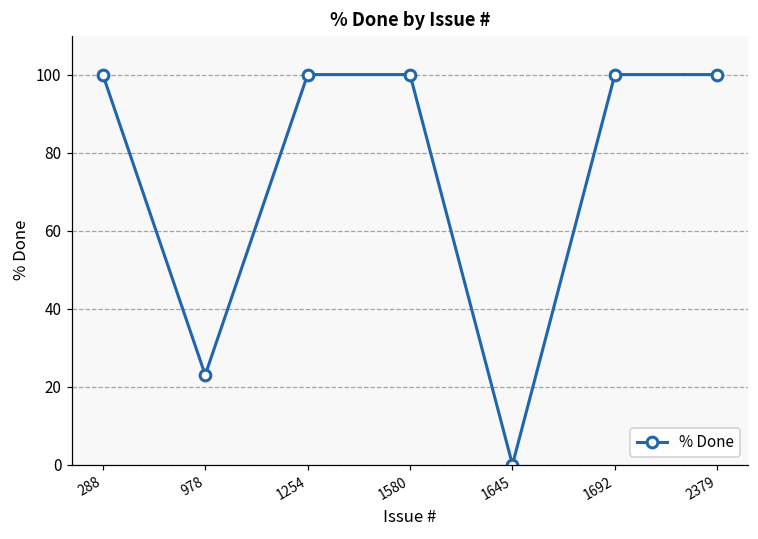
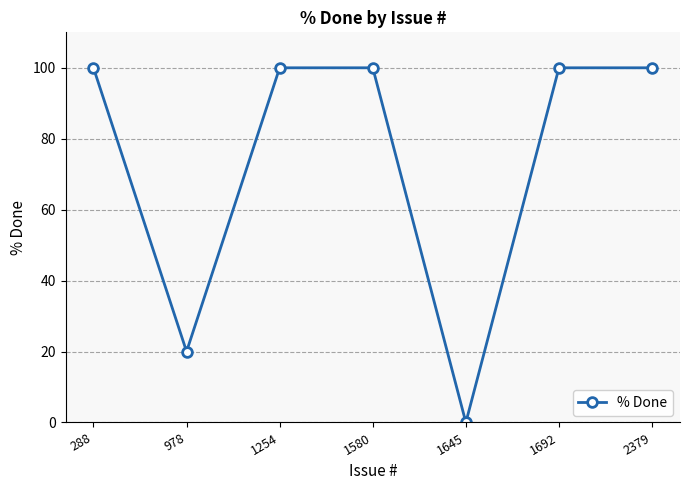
978: 23 -> 20
